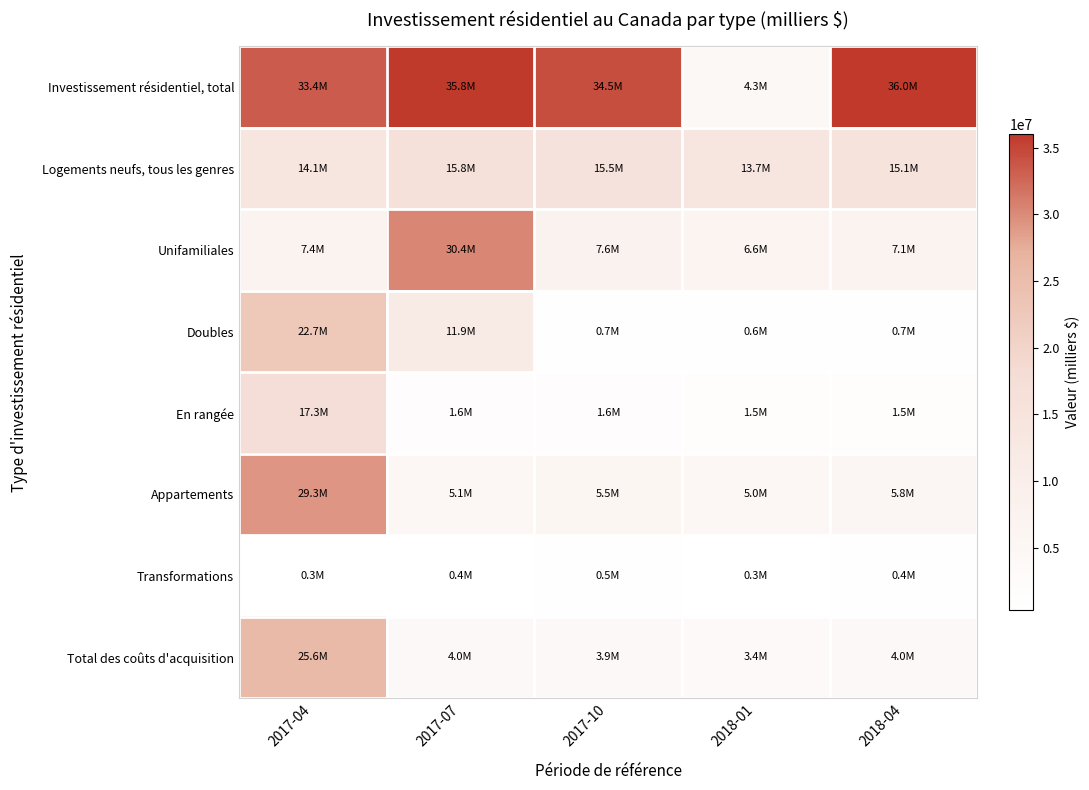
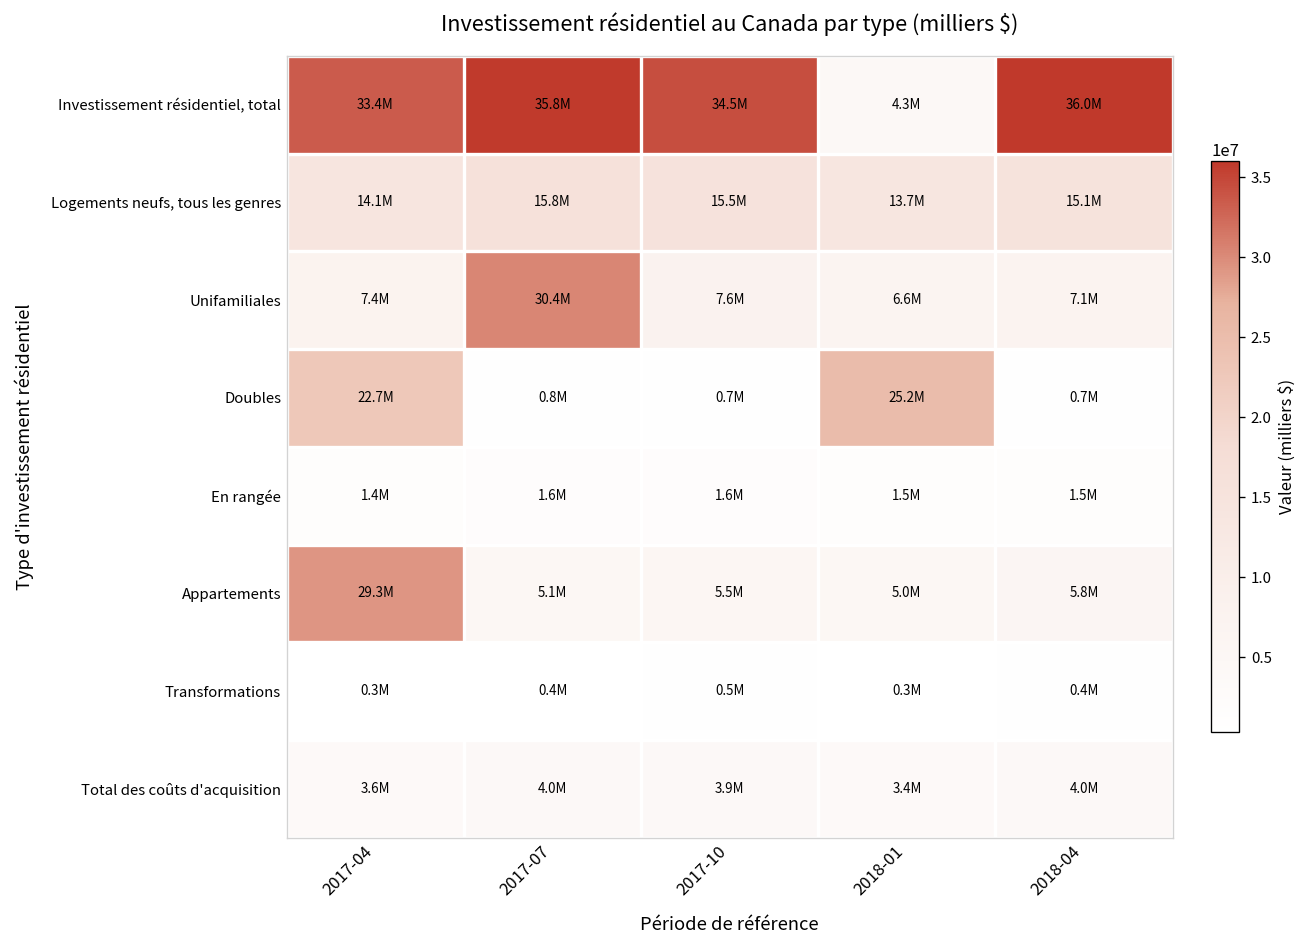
Doubles, 2017-07: 11.9M -> 0.8M
Doubles, 2018-01: 0.6M -> 25.2M
En rangée, 2017-04: 17.3M -> 1.4M
Total des coûts d'acquisition, 2017-04: 25.6M -> 3.6M
